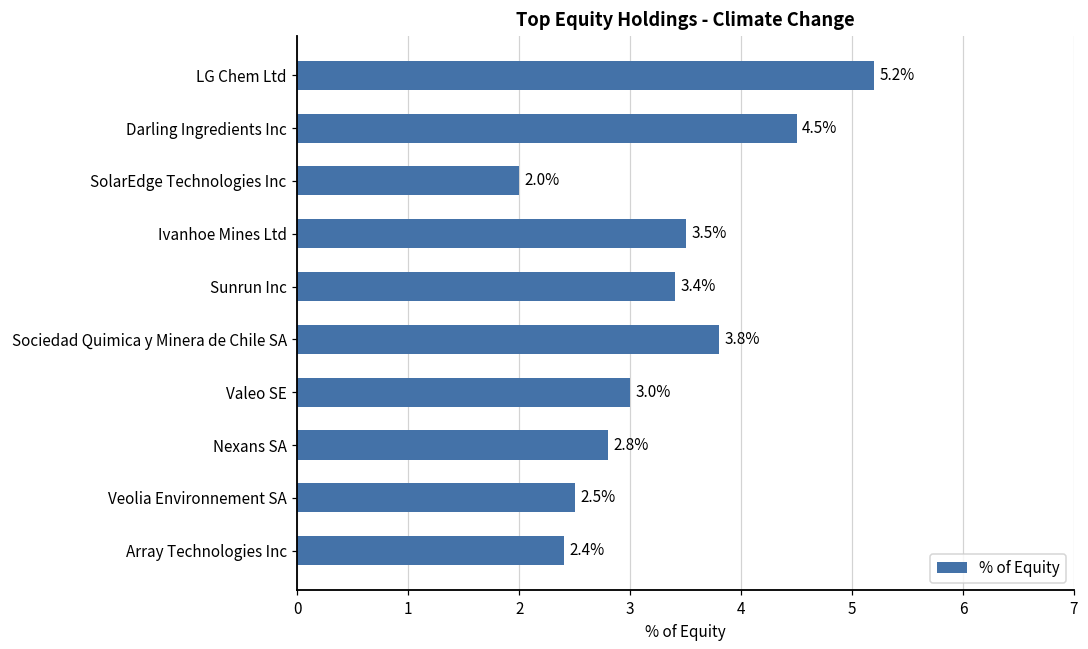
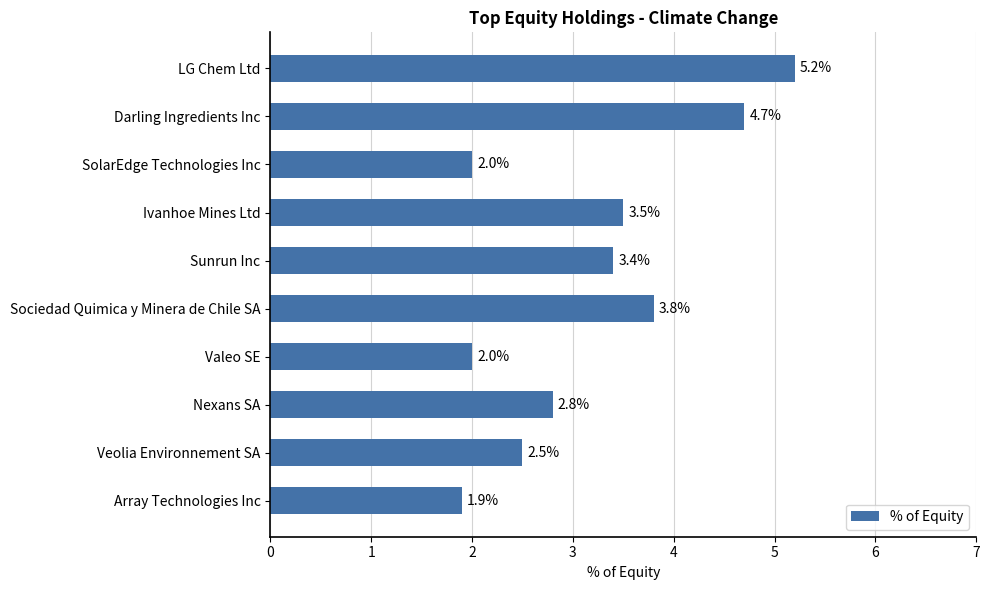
Darling Ingredients Inc: 4.5% -> 4.7%
Valeo SE: 3.0% -> 2.0%
Array Technologies Inc: 2.4% -> 1.9%
